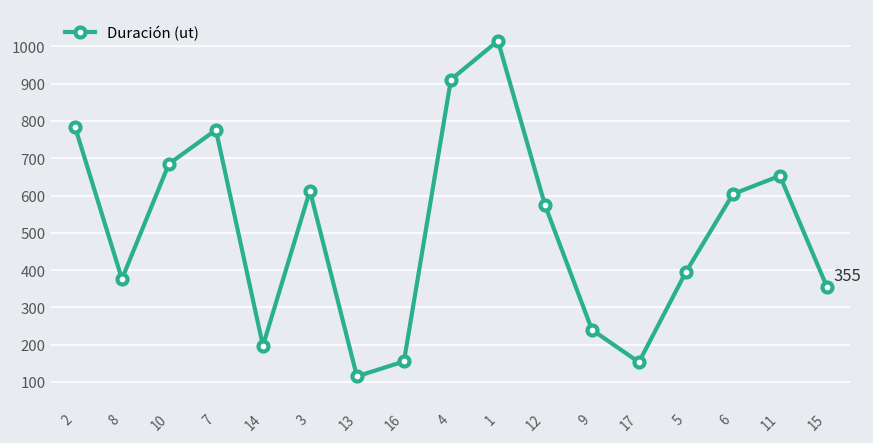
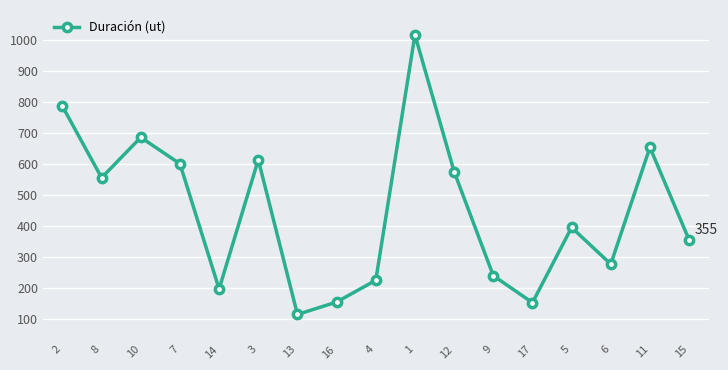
8: 380 -> 560
7: 780 -> 600
4: 910 -> 230
6: 600 -> 280
